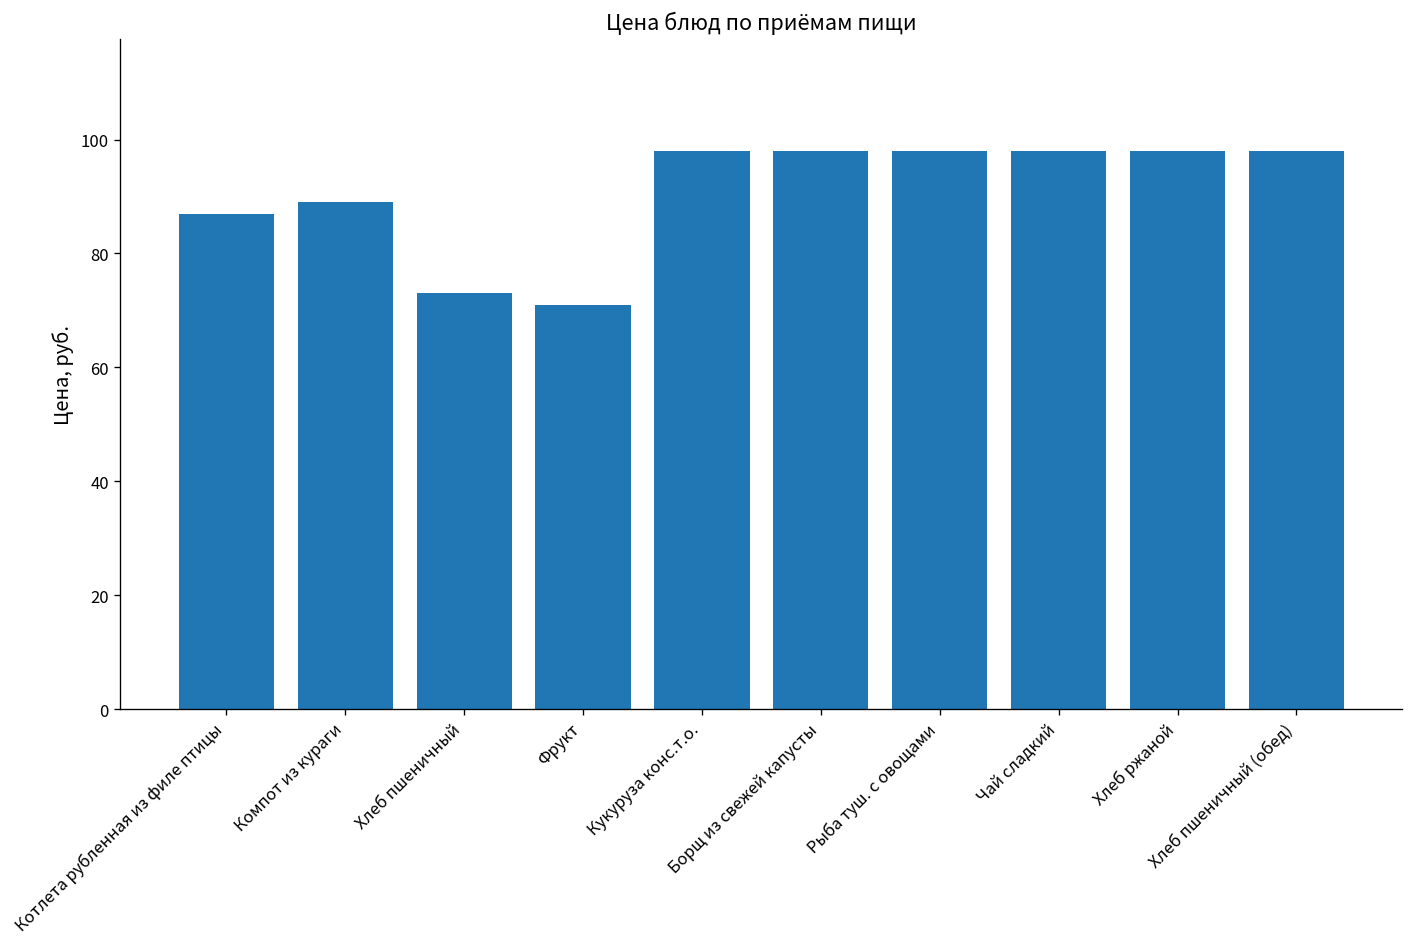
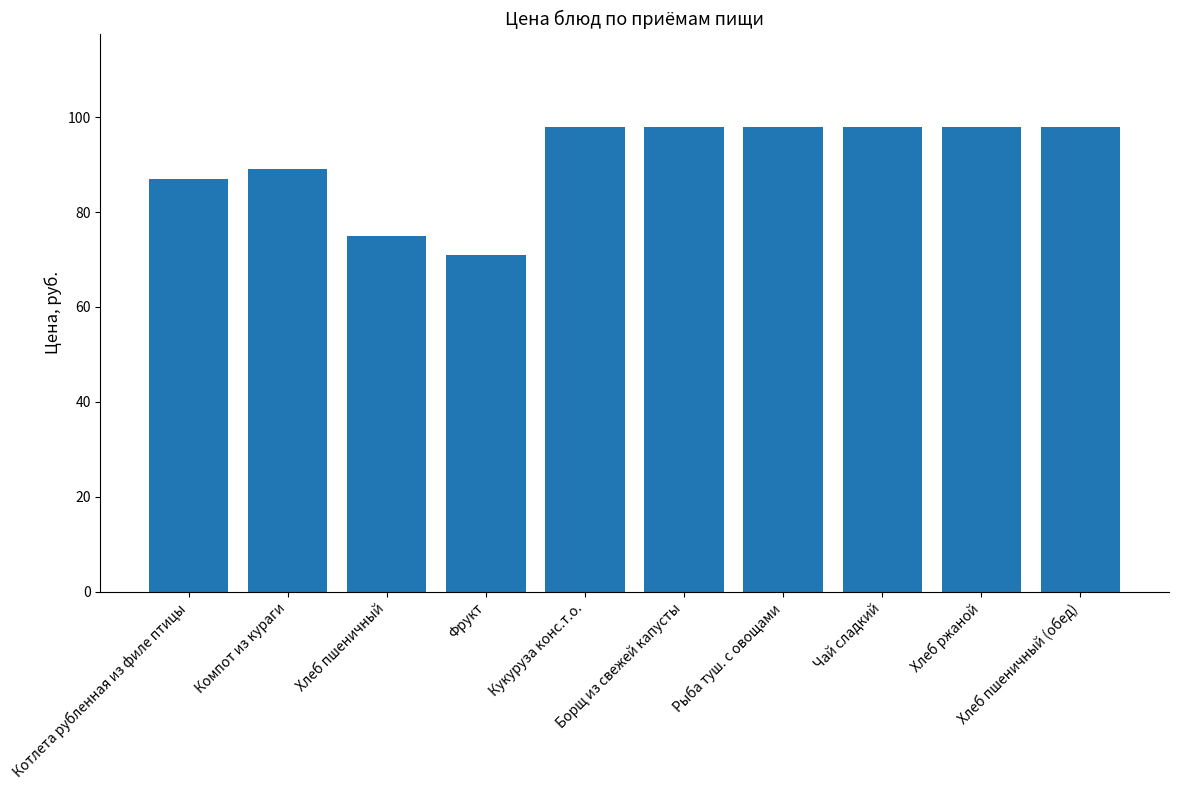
Хлеб пшеничный: 73 -> 75
